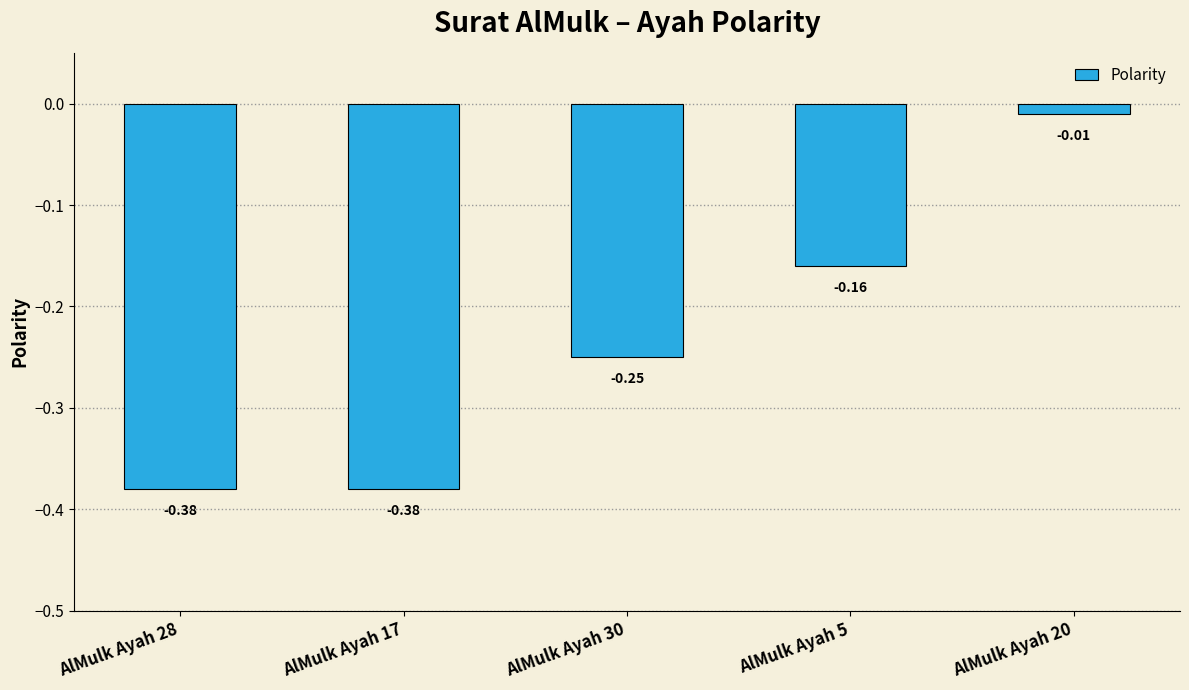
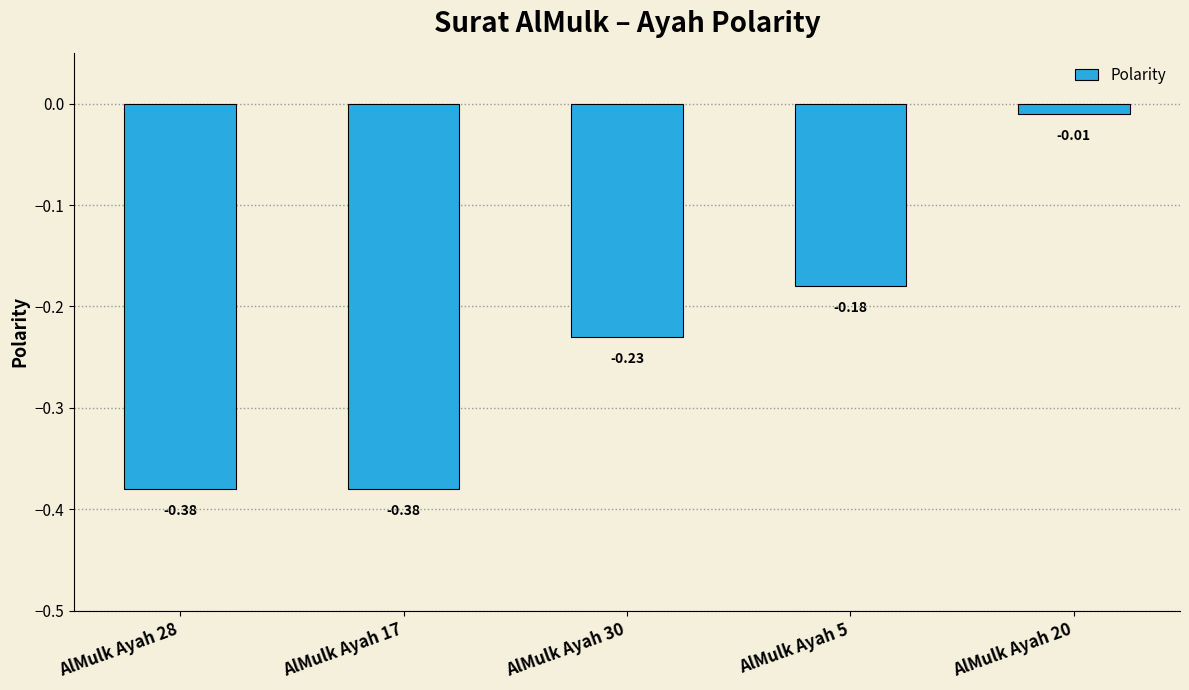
AlMulk Ayah 30: -0.25 -> -0.23
AlMulk Ayah 5: -0.16 -> -0.18
